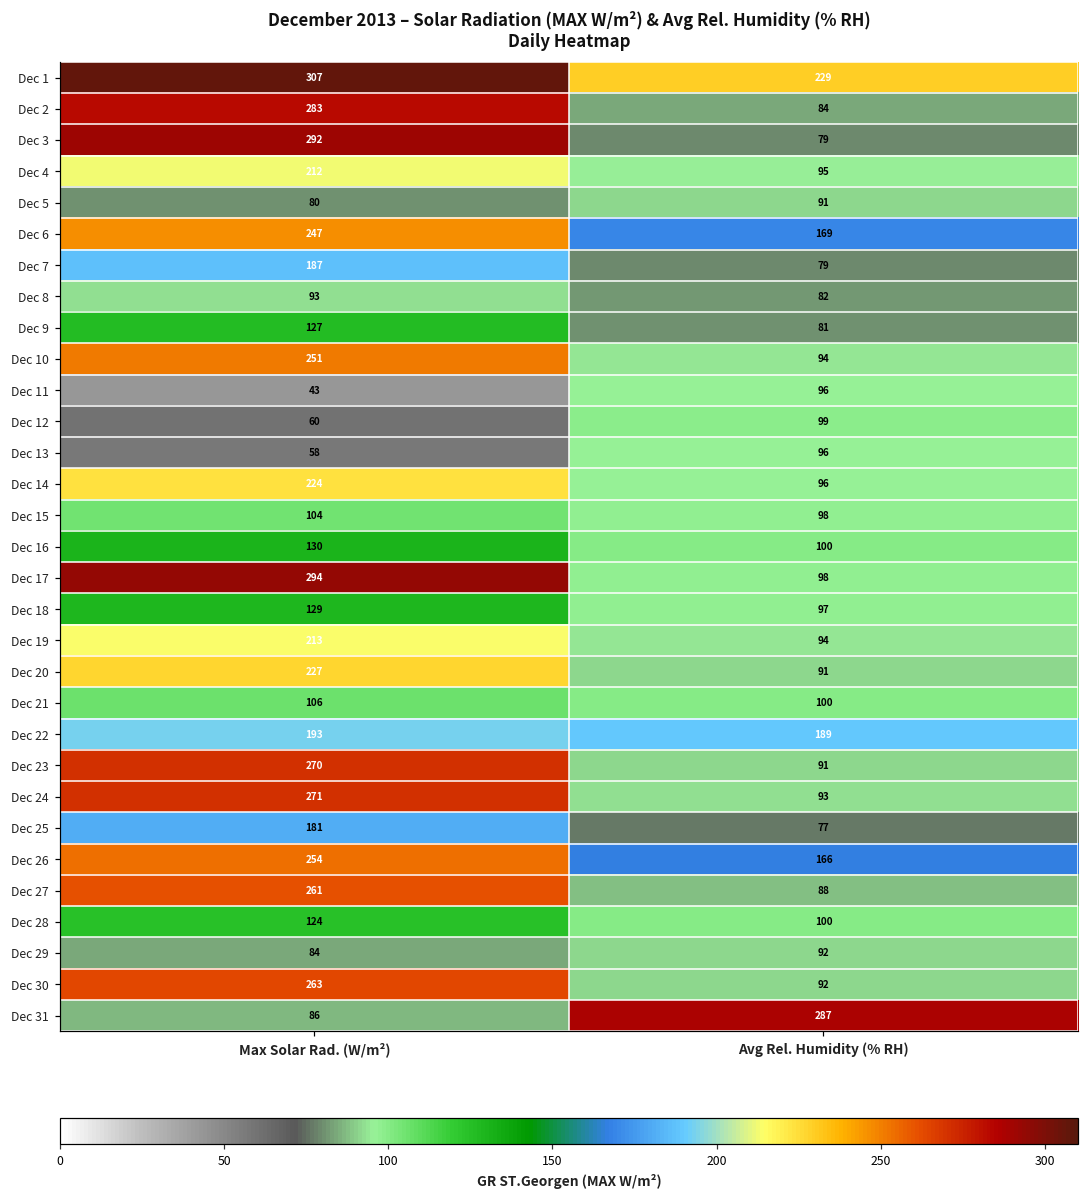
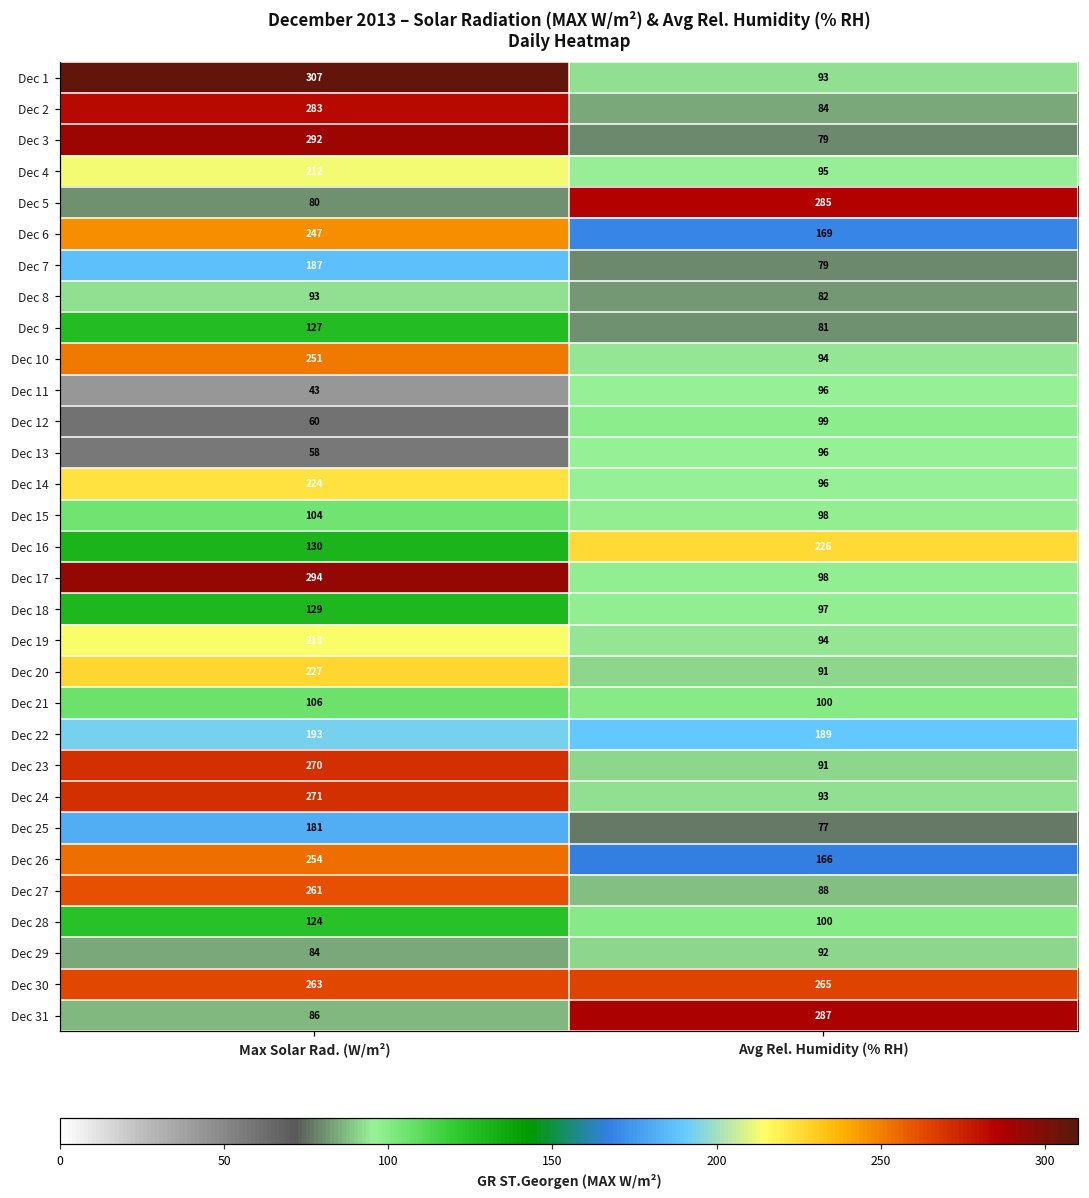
Dec 1, Avg Rel. Humidity (% RH): 229 -> 93
Dec 5, Avg Rel. Humidity (% RH): 91 -> 285
Dec 16, Avg Rel. Humidity (% RH): 100 -> 226
Dec 30, Avg Rel. Humidity (% RH): 92 -> 265
